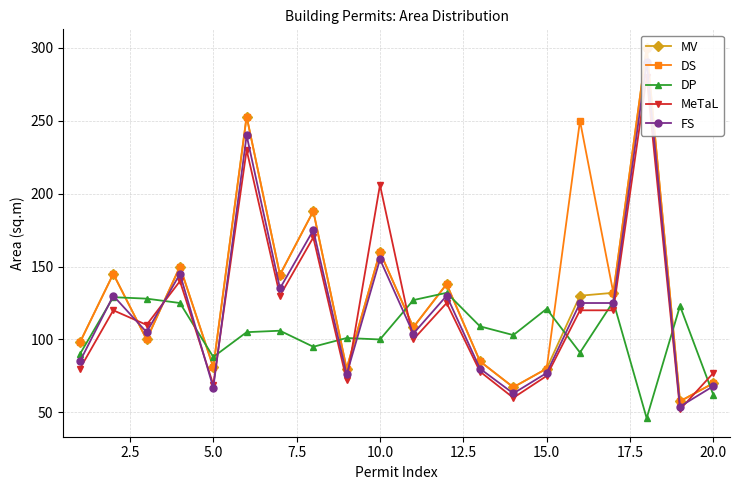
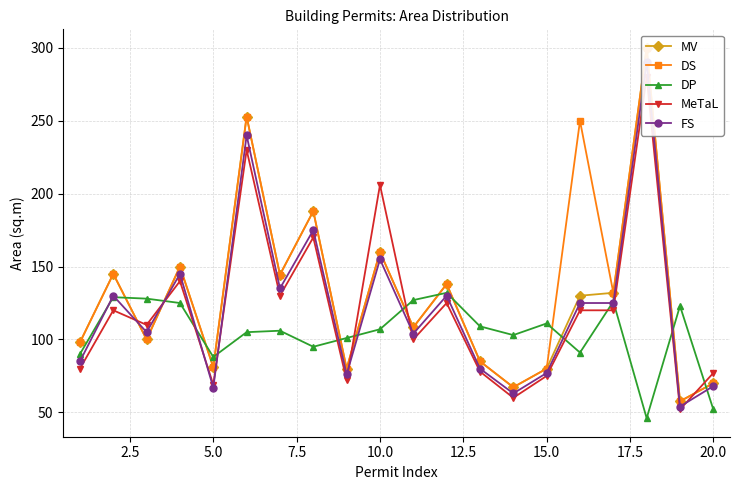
DP, 10.0: 100 -> 107
DP, 15.0: 121 -> 111
DP, 20.0: 62 -> 52
